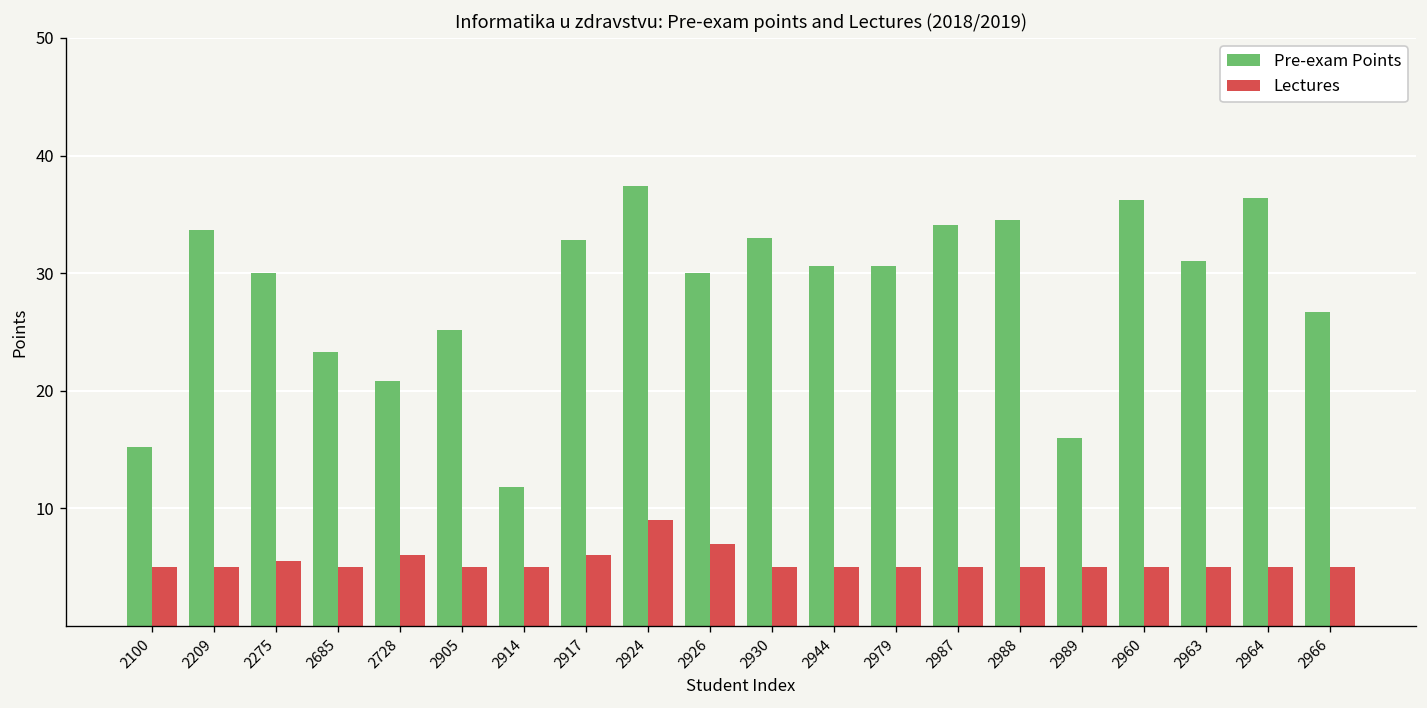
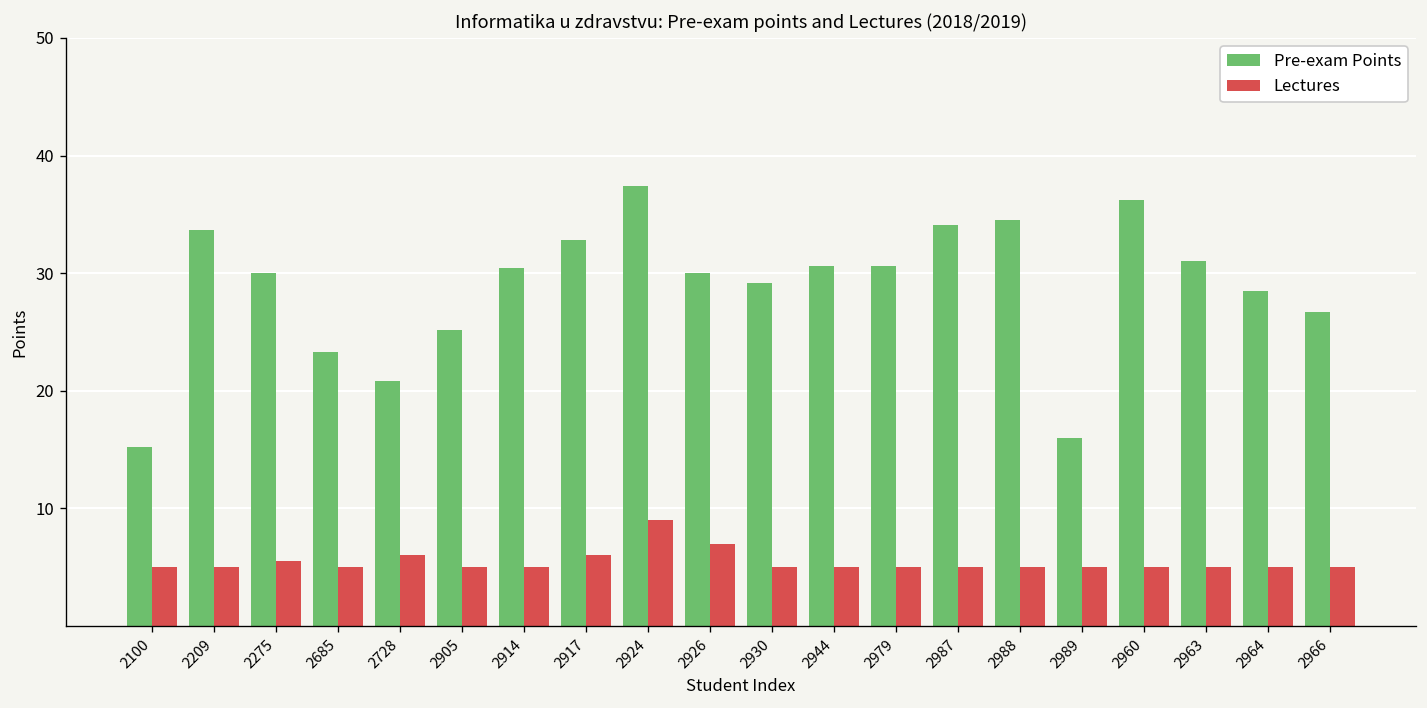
Pre-exam Points, 2914: 12 -> 30
Pre-exam Points, 2930: 33 -> 29
Pre-exam Points, 2964: 36 -> 29
